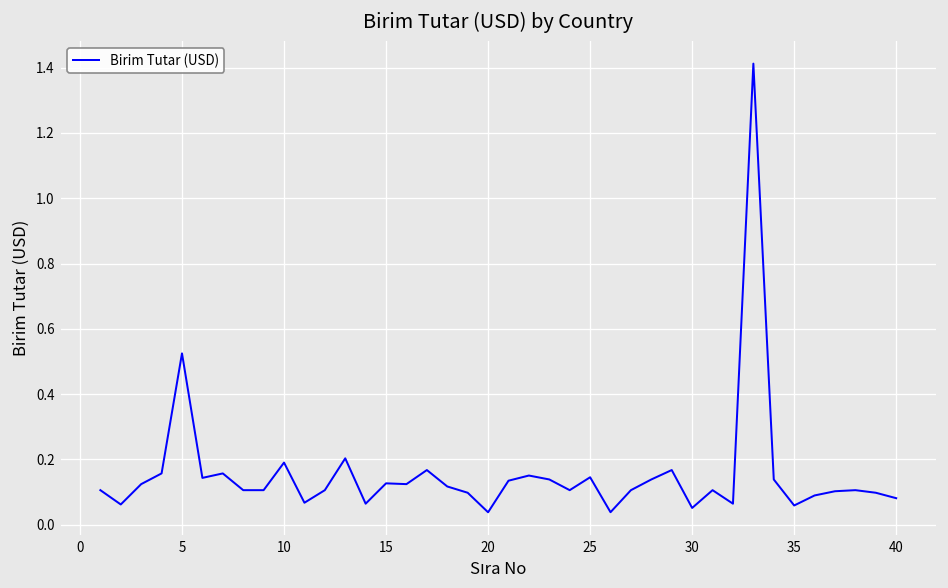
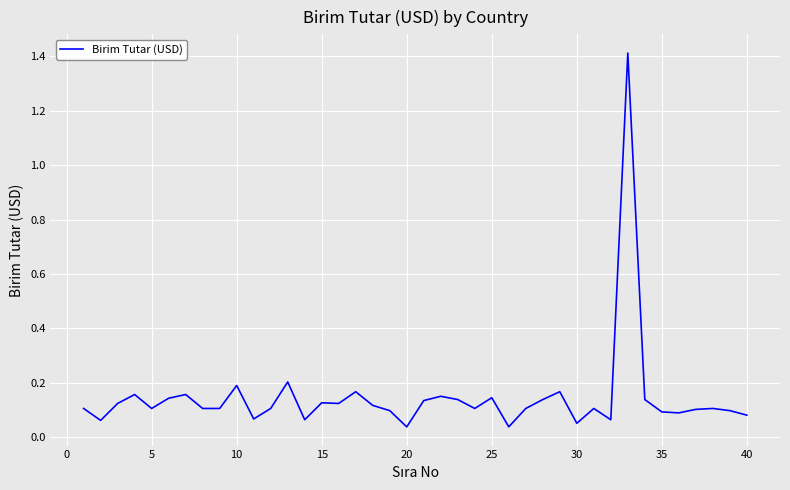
5: 0.53 -> 0.11
35: 0.06 -> 0.09
